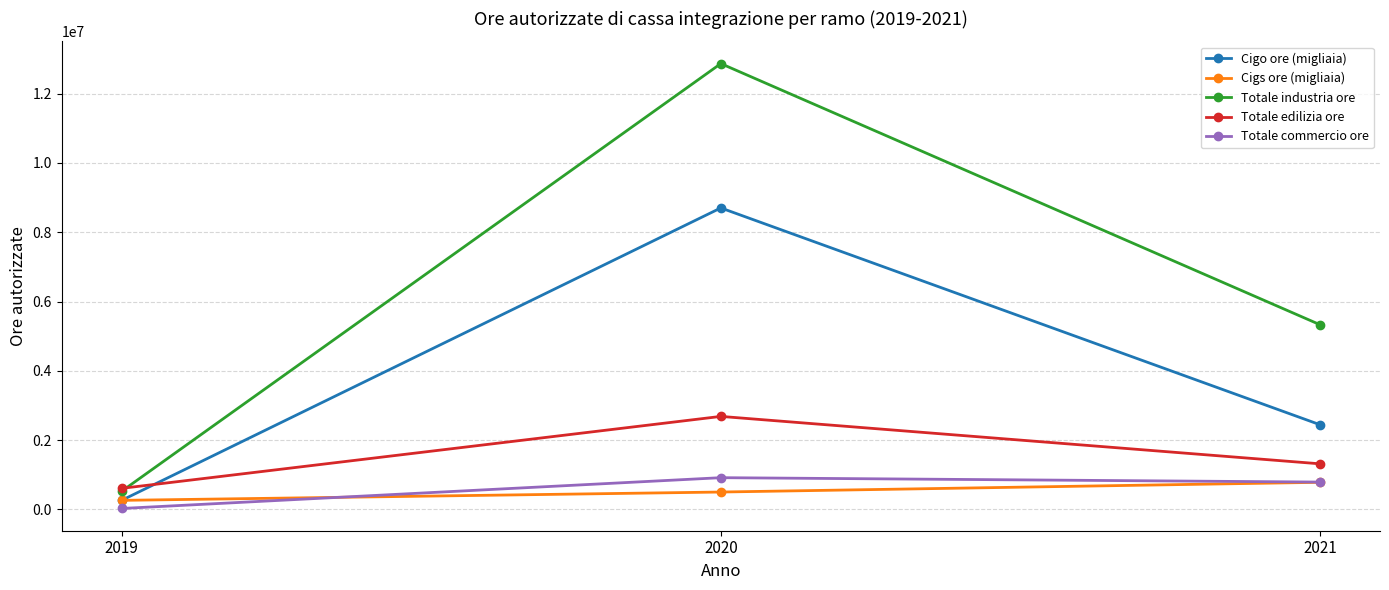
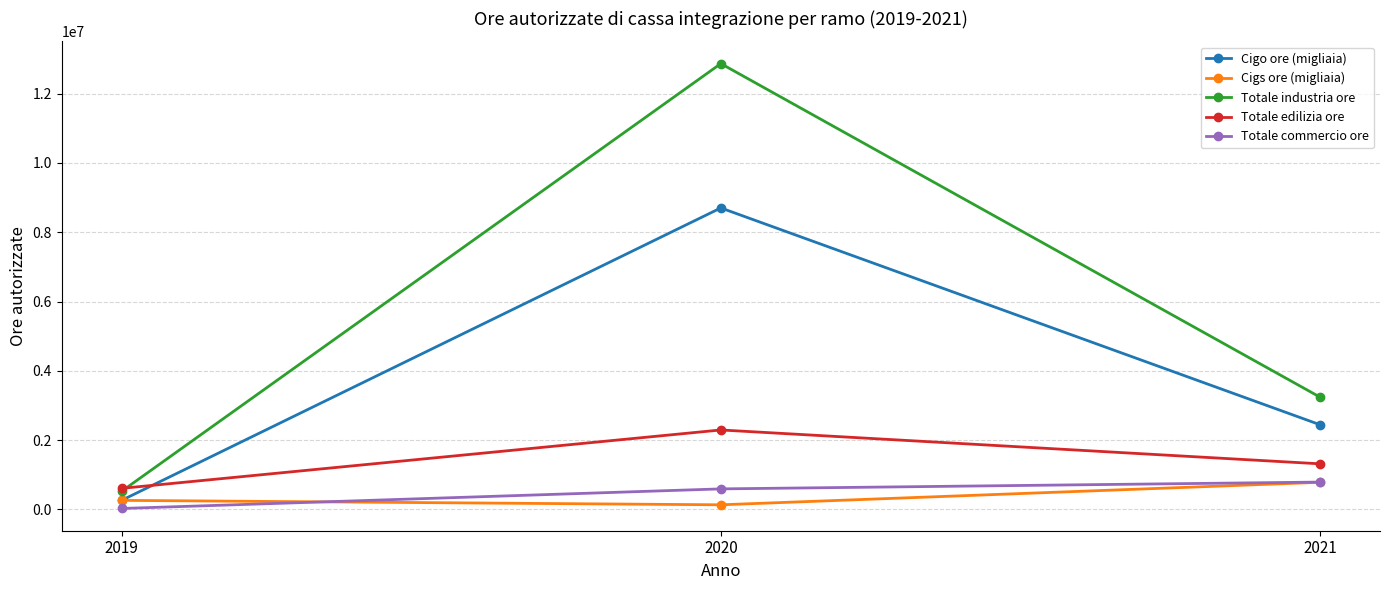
Cigs ore (migliaia), 2020: 500000 -> 100000
Totale edilizia ore, 2020: 2700000 -> 2300000
Totale commercio ore, 2020: 900000 -> 600000
Totale industria ore, 2021: 5300000 -> 3200000
